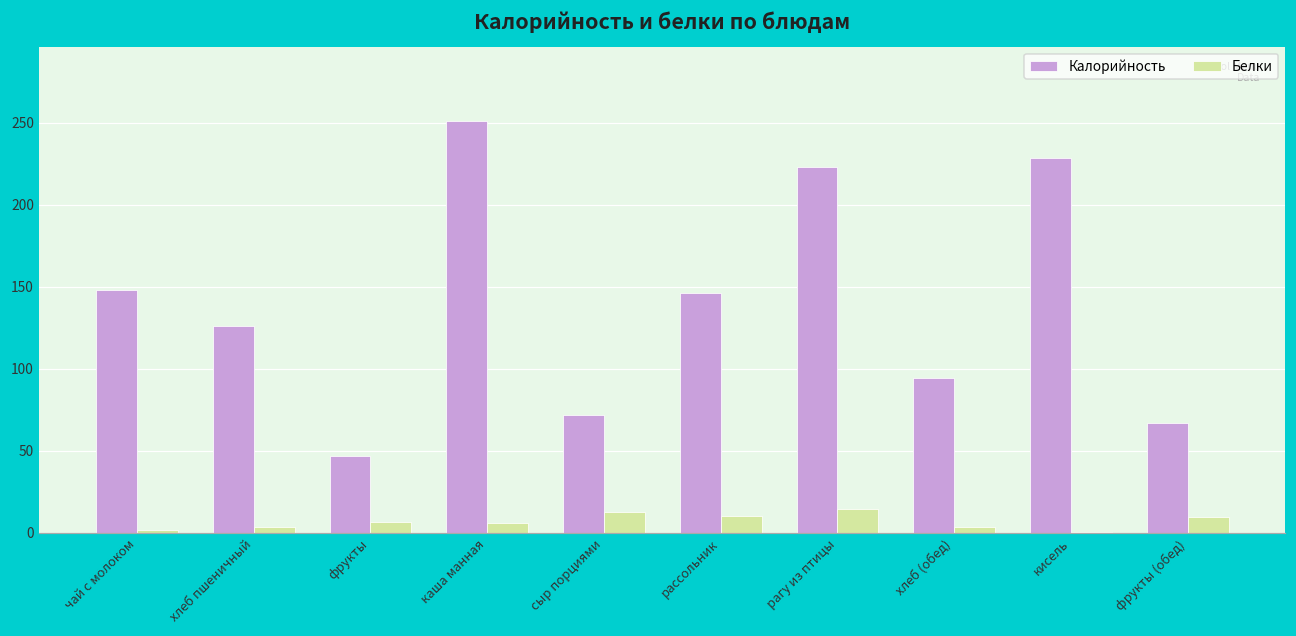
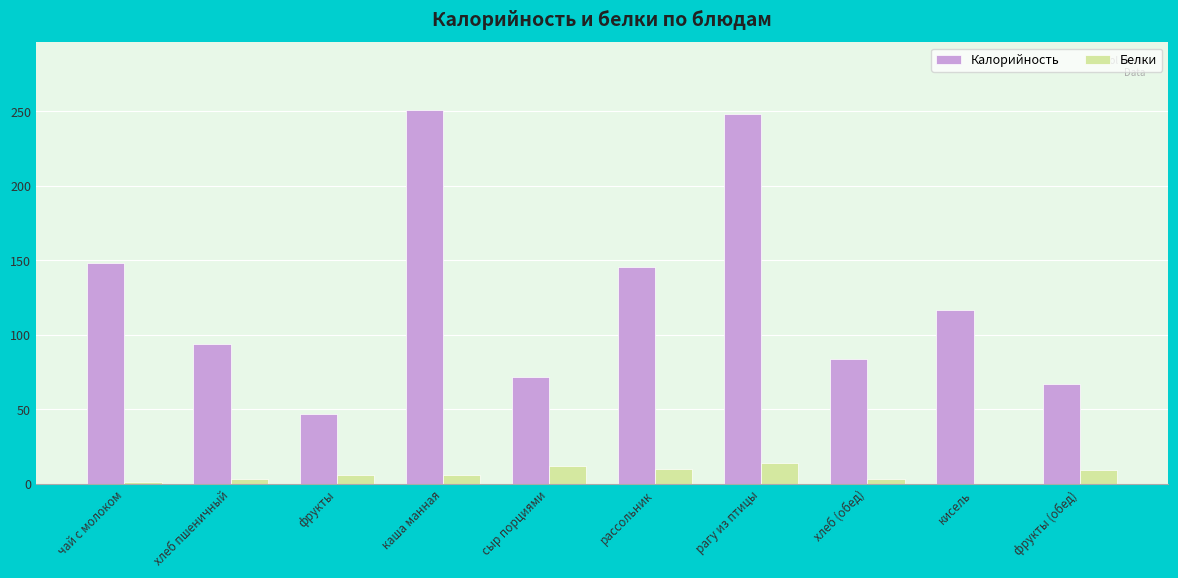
Калорийность, хлеб пшеничный: 126 -> 94
Калорийность, рагу из птицы: 223 -> 248
Калорийность, хлеб (обед): 94 -> 84
Калорийность, кисель: 229 -> 117
